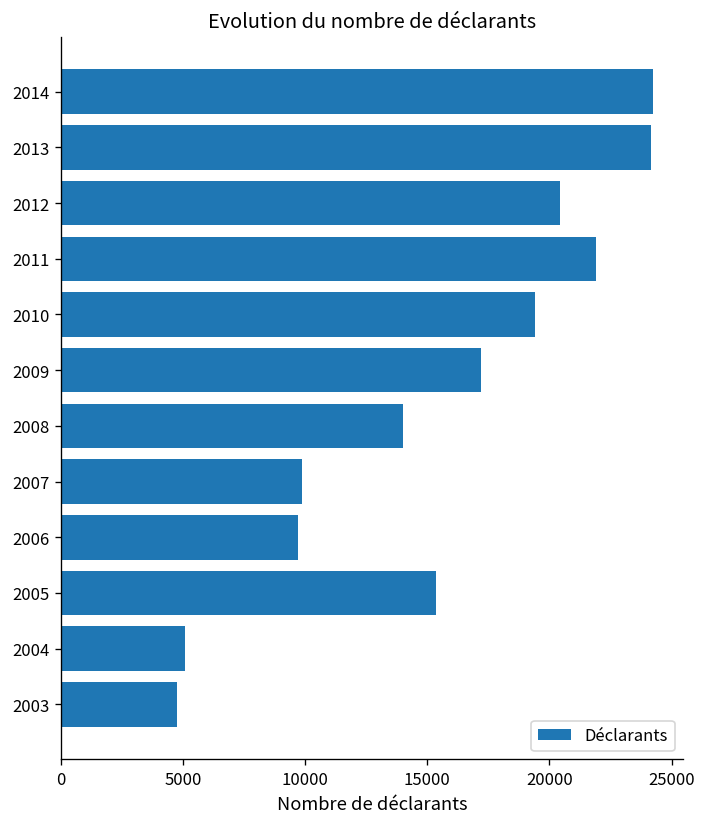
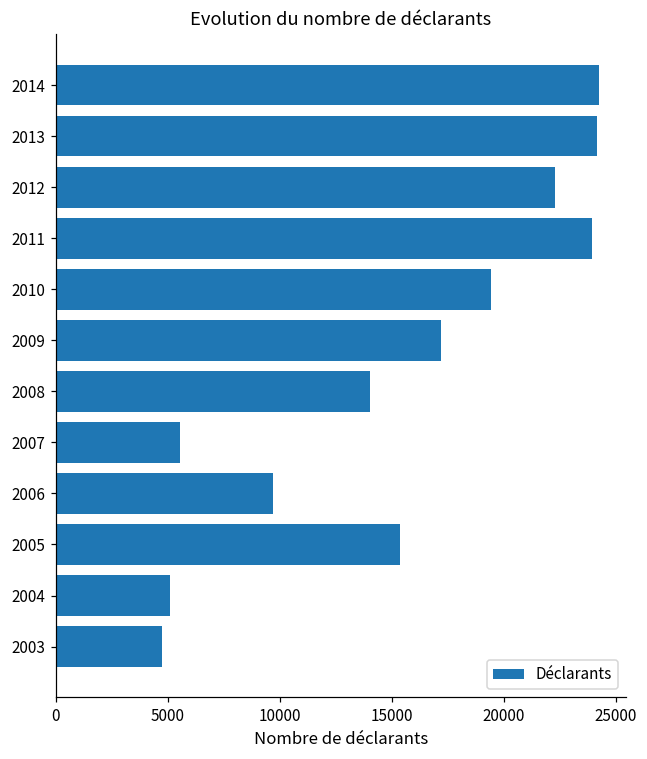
2012: 20500 -> 22300
2011: 21900 -> 24000
2007: 9900 -> 5600
